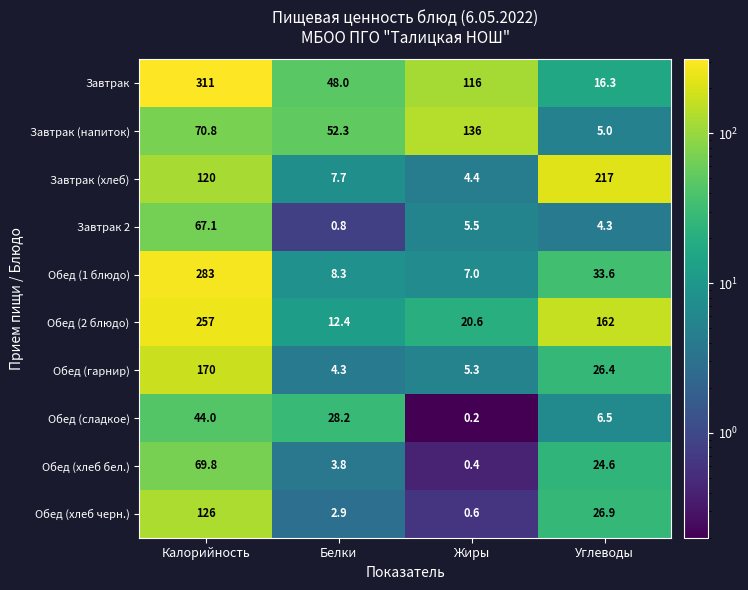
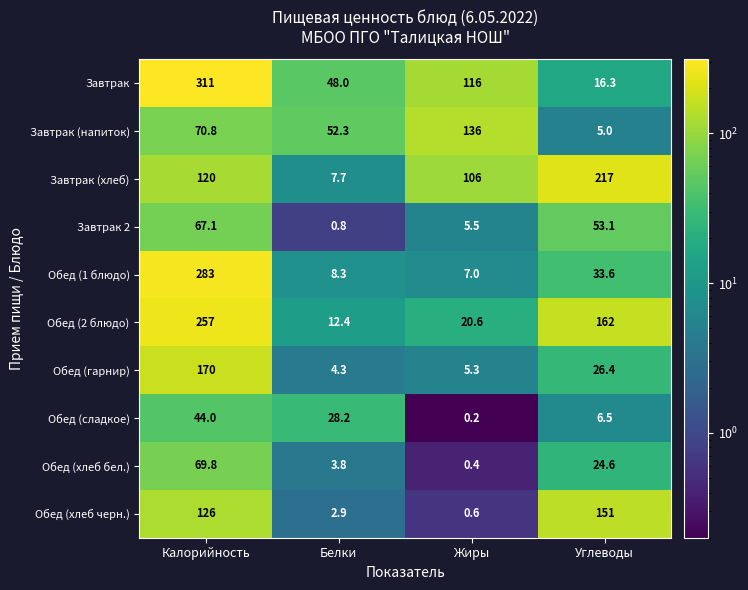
Завтрак (хлеб), Жиры: 4.4 -> 106
Завтрак 2, Углеводы: 4.3 -> 53.1
Обед (хлеб черн.), Углеводы: 26.9 -> 151
